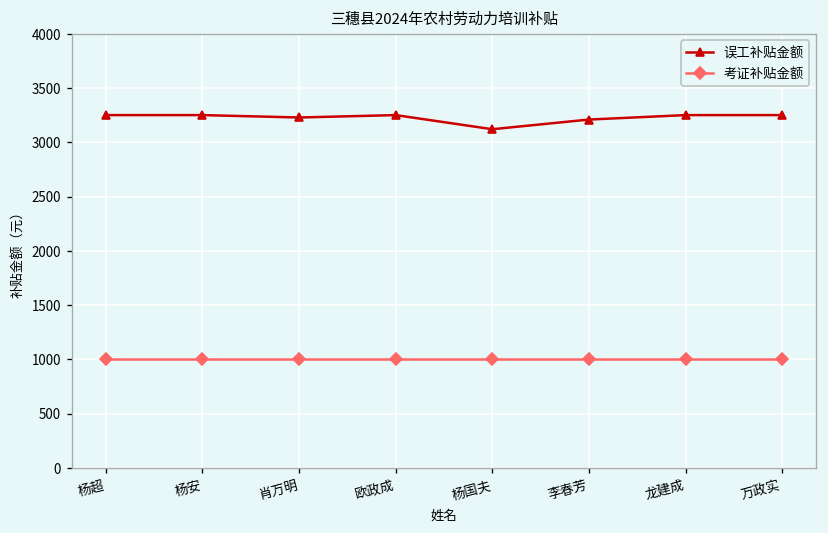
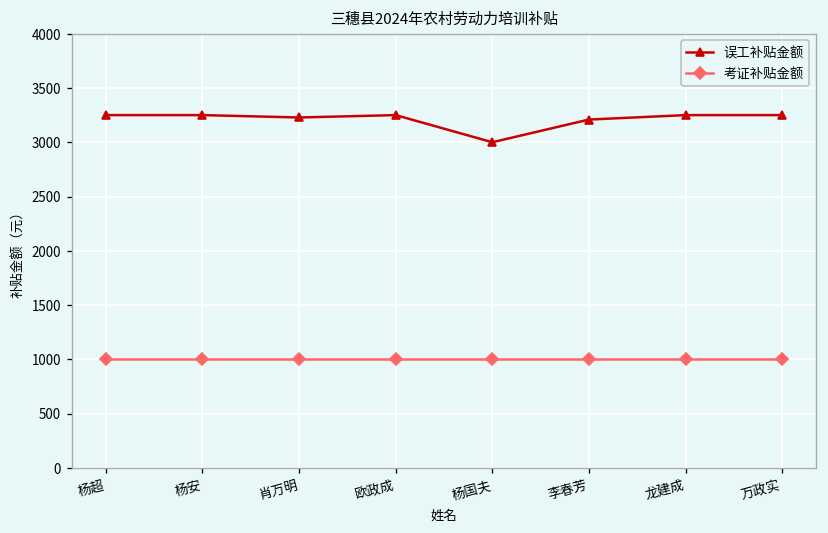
误工补贴金额, 杨国夫: 3100 -> 3000
